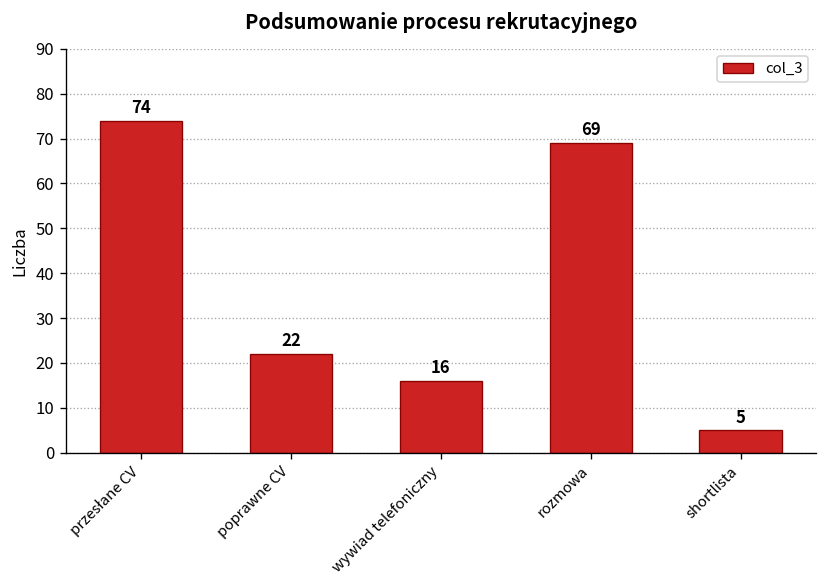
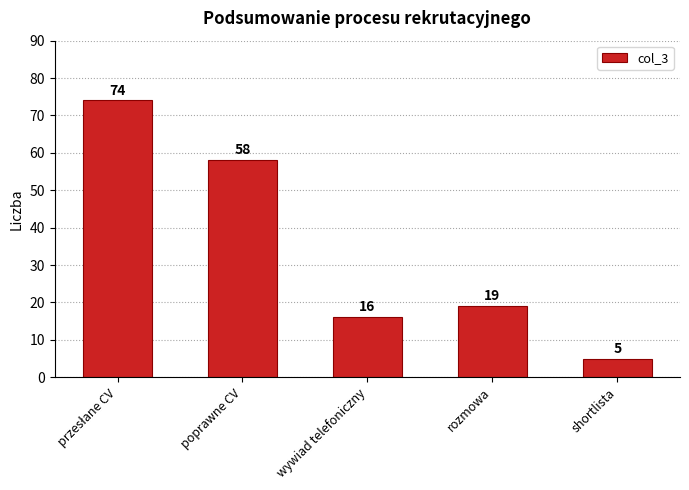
poprawne CV: 22 -> 58
rozmowa: 69 -> 19
